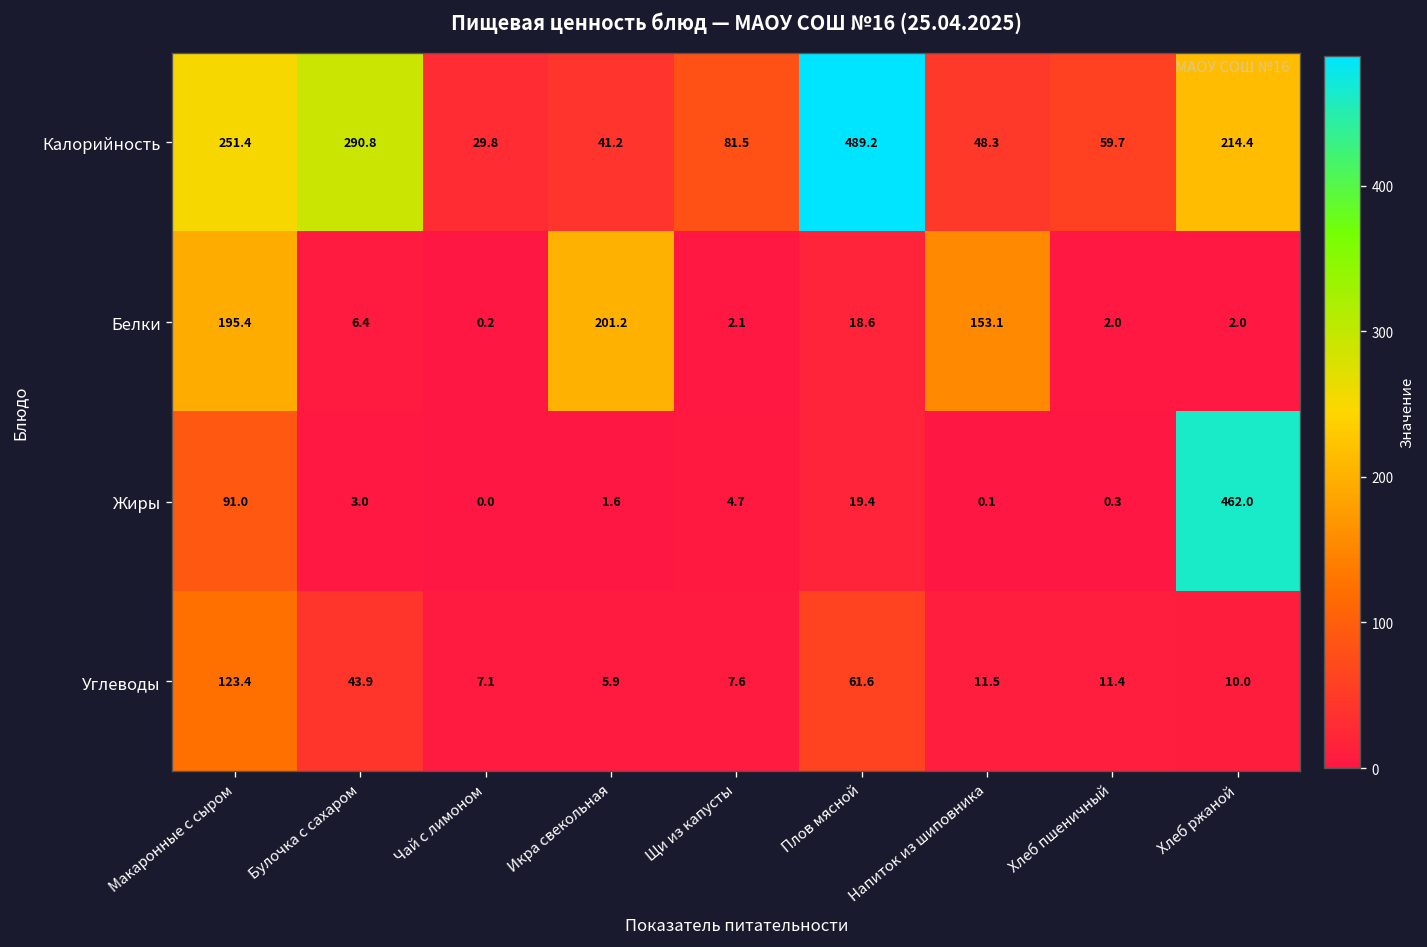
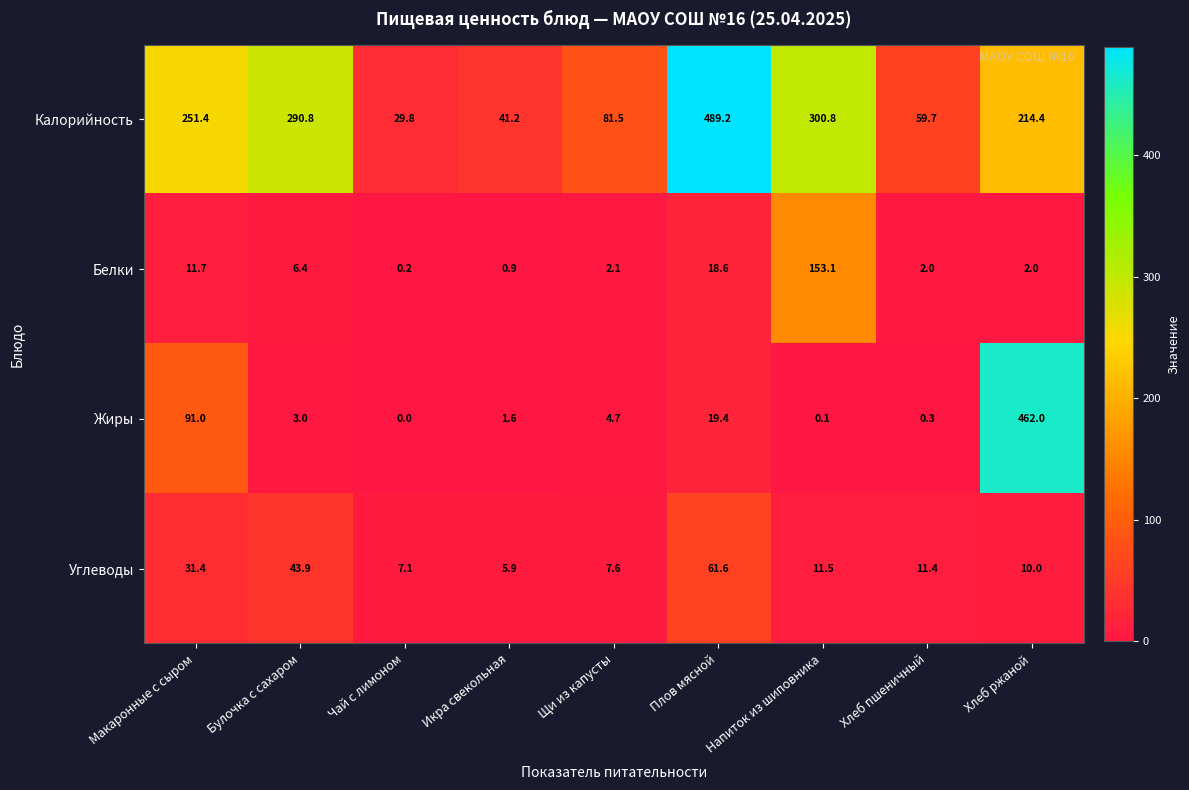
Калорийность, Напиток из шиповника: 48.3 -> 300.8
Белки, Макаронные с сыром: 195.4 -> 11.7
Белки, Икра свекольная: 201.2 -> 0.9
Углеводы, Макаронные с сыром: 123.4 -> 31.4
